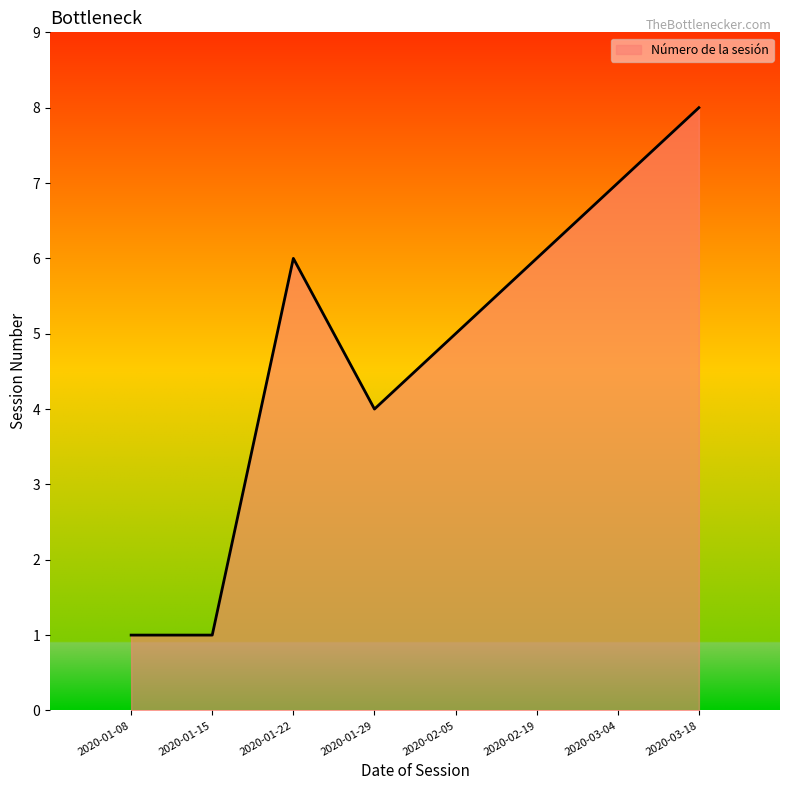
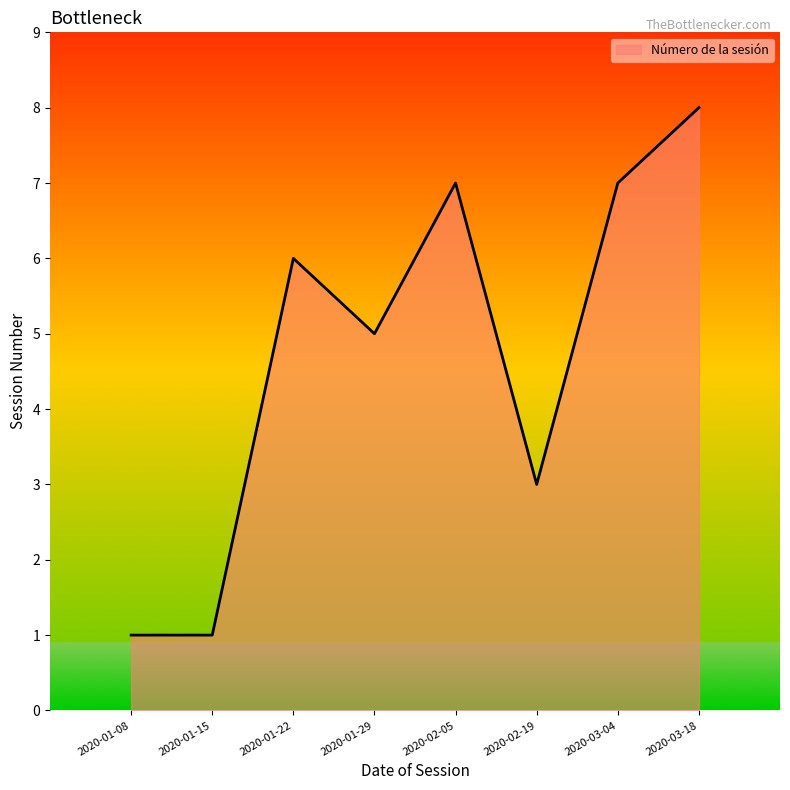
2020-01-29: 4 -> 5
2020-02-05: 5 -> 7
2020-02-19: 6 -> 3
